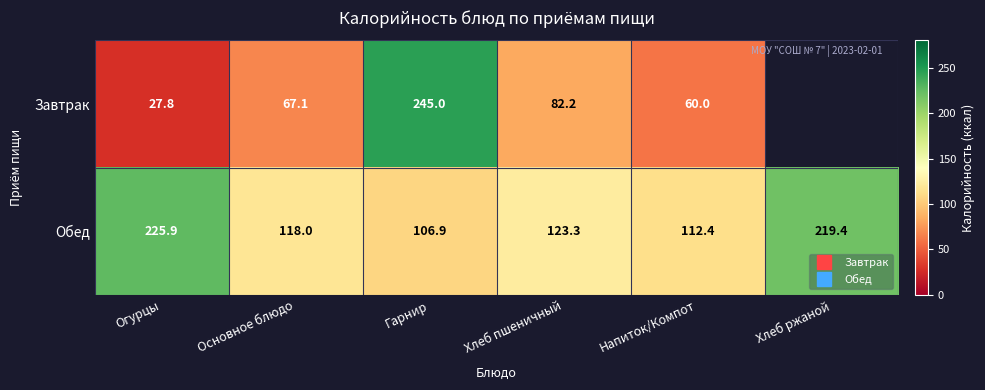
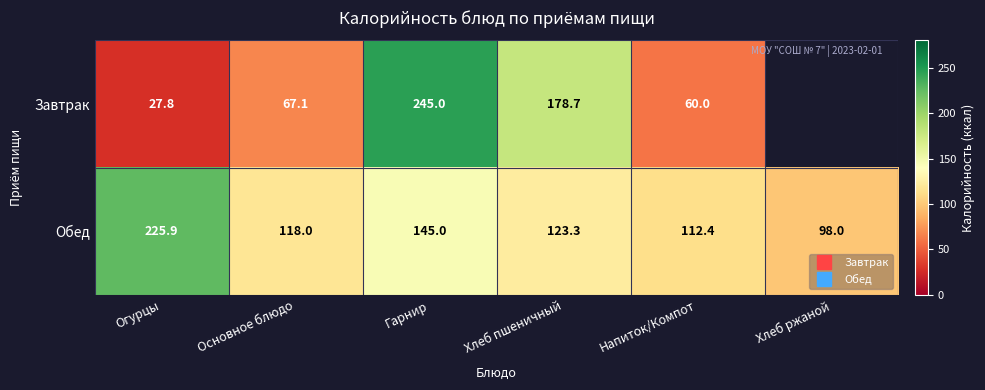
Завтрак, Хлеб пшеничный: 82.2 -> 178.7
Обед, Гарнир: 106.9 -> 145.0
Обед, Хлеб ржаной: 219.4 -> 98.0
